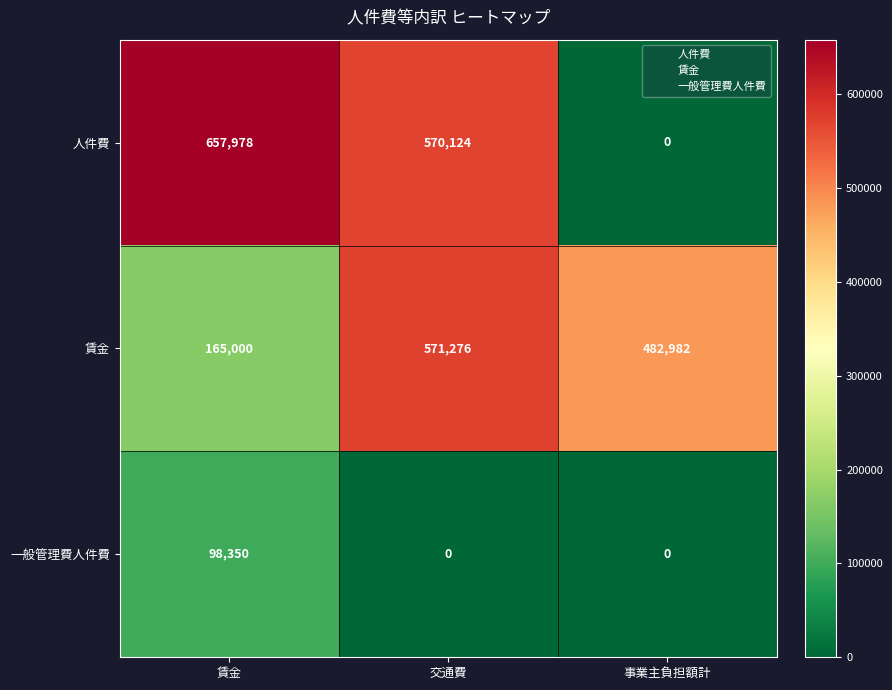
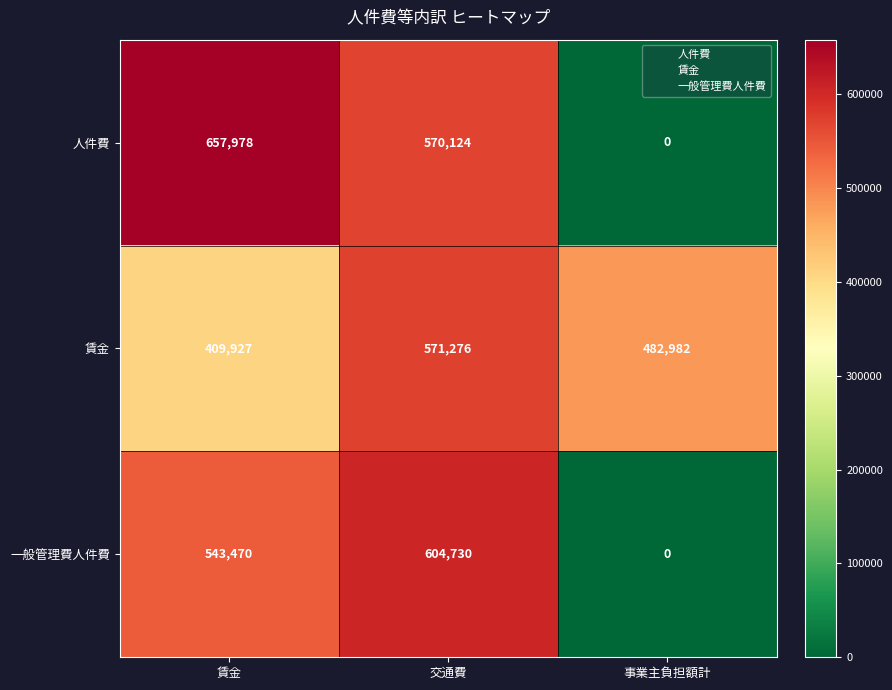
賃金, 賃金: 165,000 -> 409,927
一般管理費人件費, 賃金: 98,350 -> 543,470
一般管理費人件費, 交通費: 0 -> 604,730
